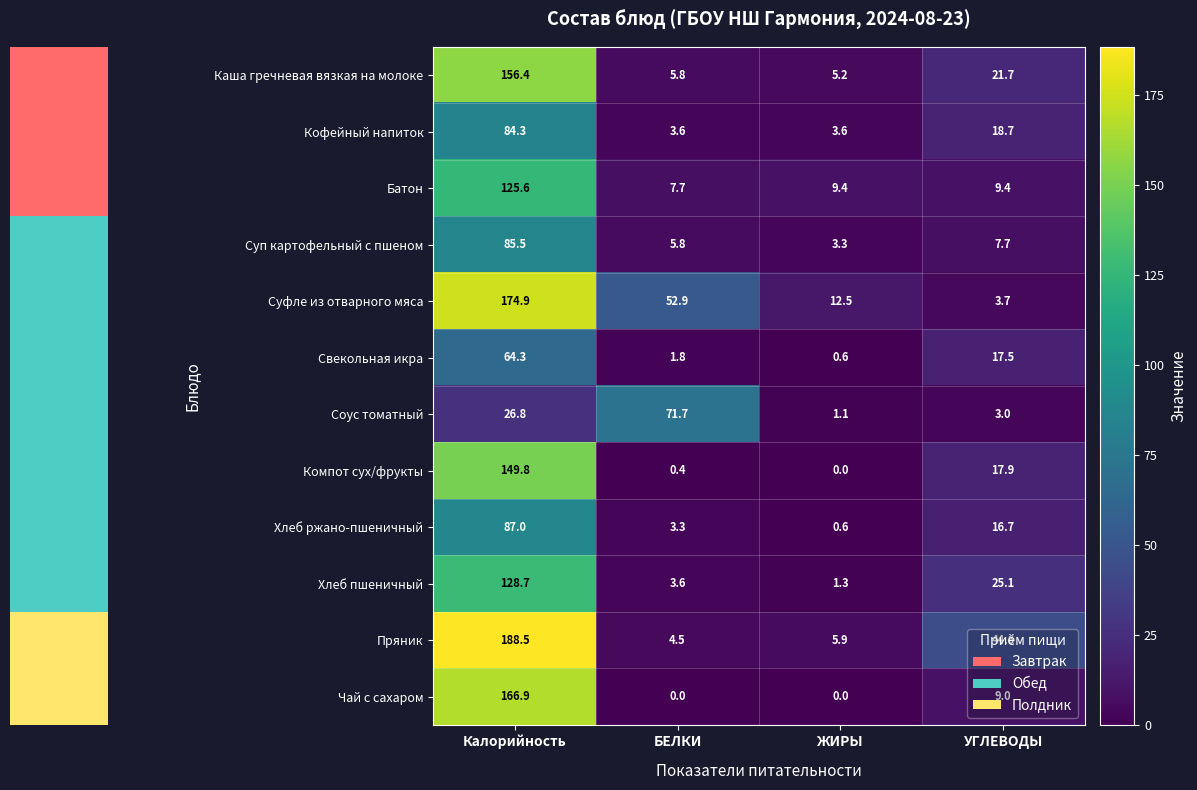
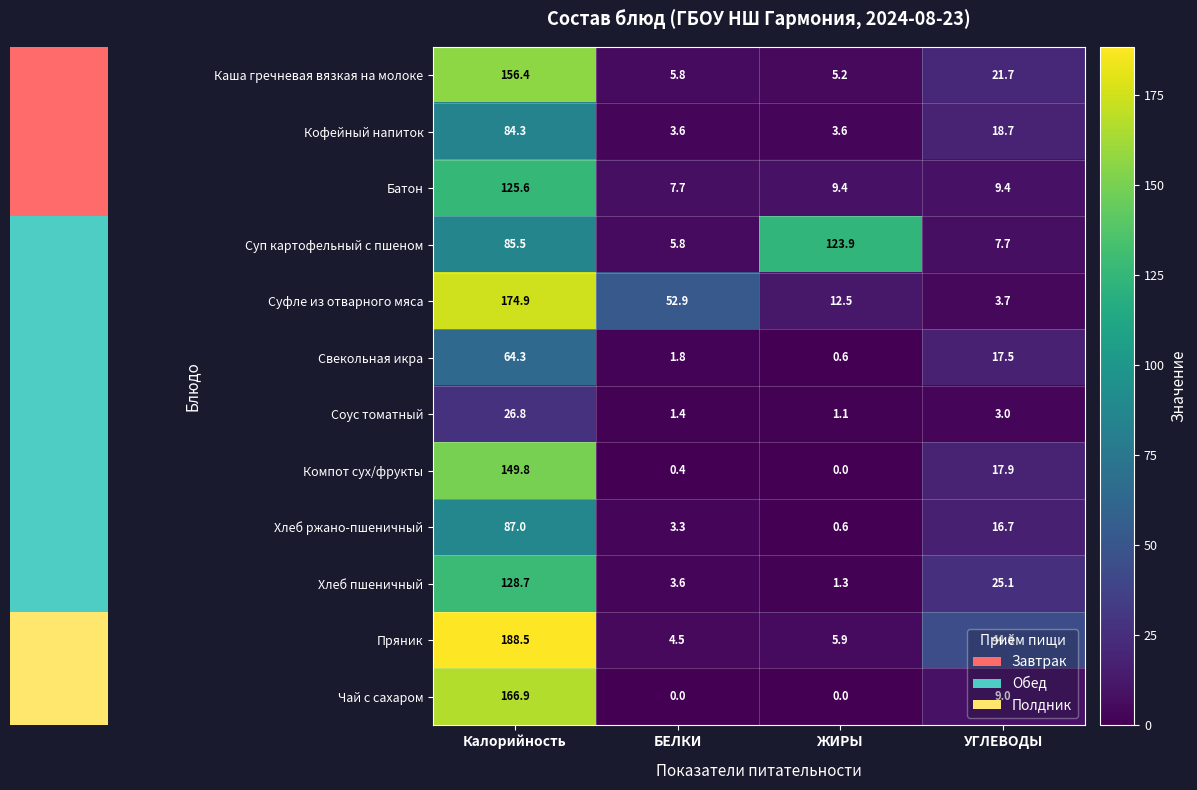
Суп картофельный с пшеном, ЖИРЫ: 3.3 -> 123.9
Соус томатный, БЕЛКИ: 71.7 -> 1.4
